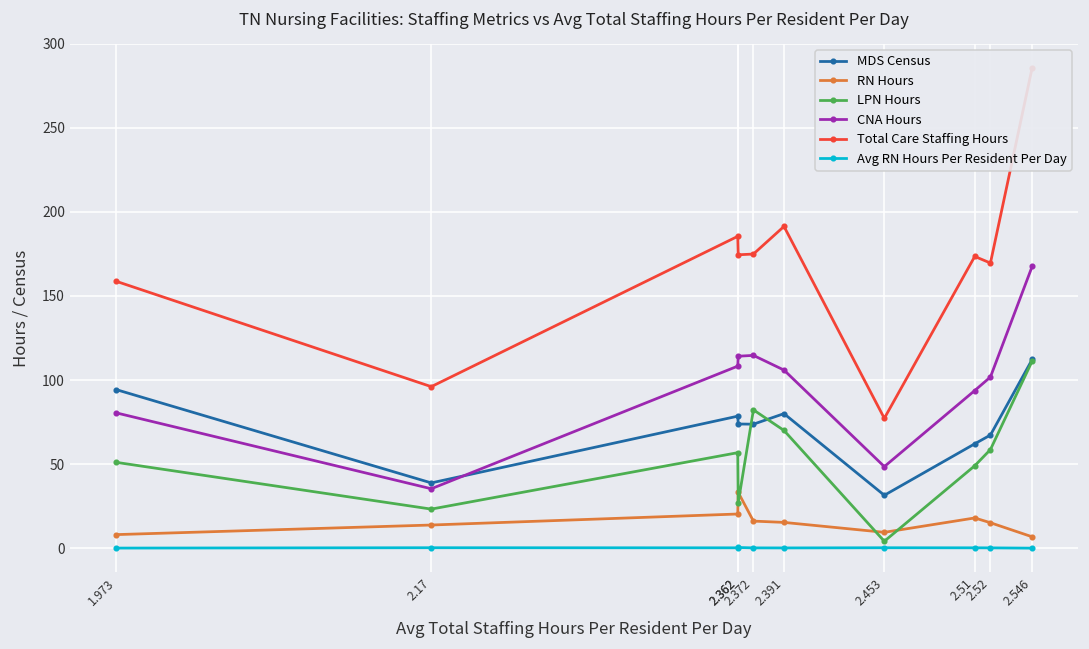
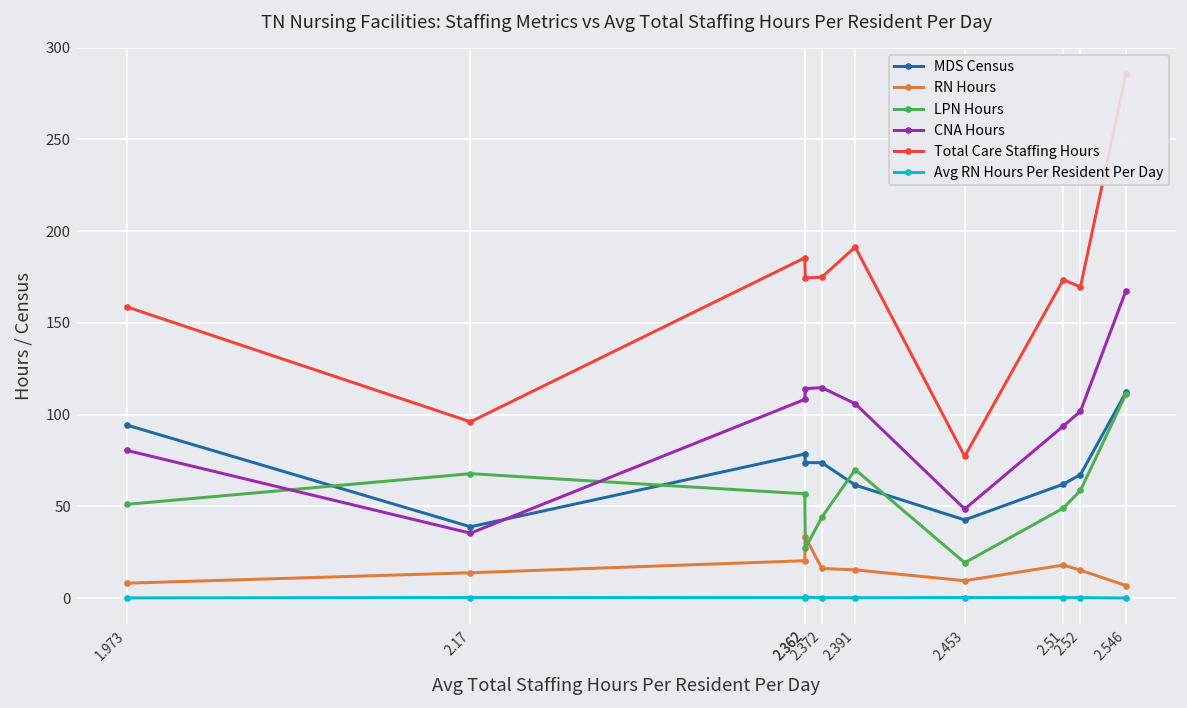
LPN Hours, 2.17: 23 -> 68
LPN Hours, 2.372: 82 -> 44
MDS Census, 2.391: 80 -> 62
MDS Census, 2.453: 31 -> 43
LPN Hours, 2.453: 4 -> 19
